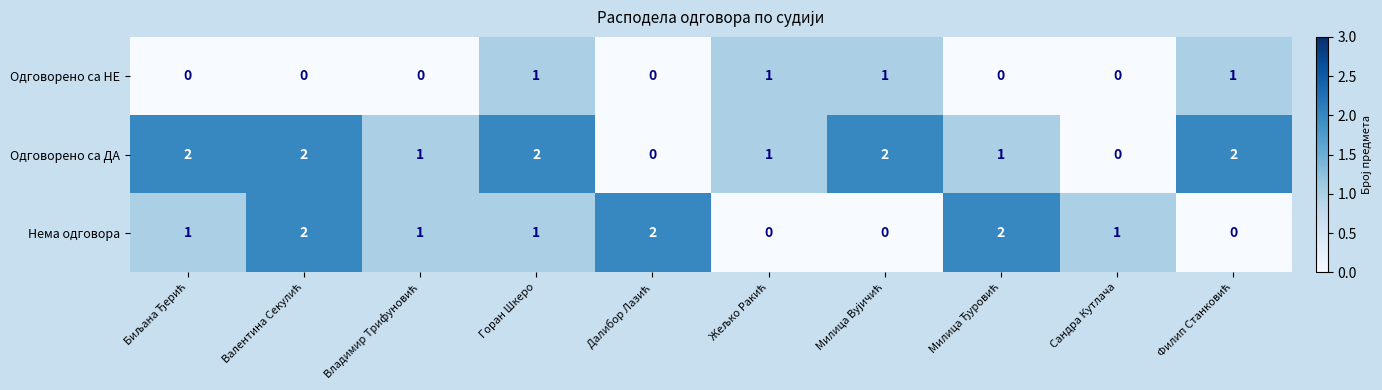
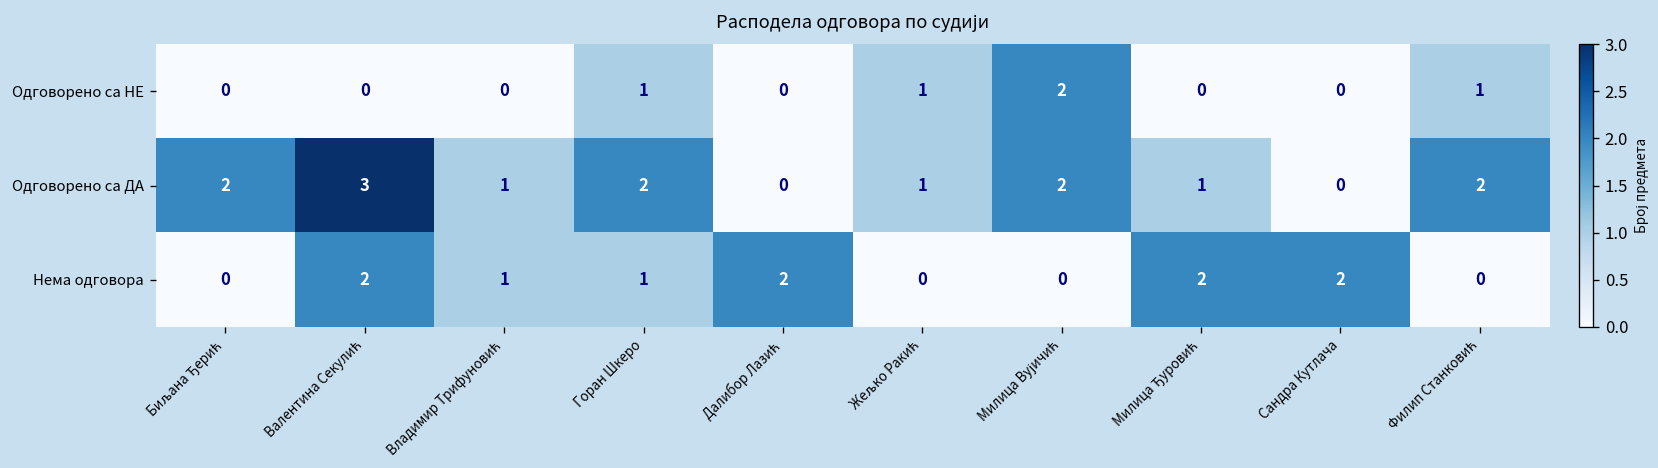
Одговорено са НЕ, Милица Вујичић: 1 -> 2
Одговорено са ДА, Валентина Секулић: 2 -> 3
Нема одговора, Биљана Ђерић: 1 -> 0
Нема одговора, Сандра Кутлача: 1 -> 2
